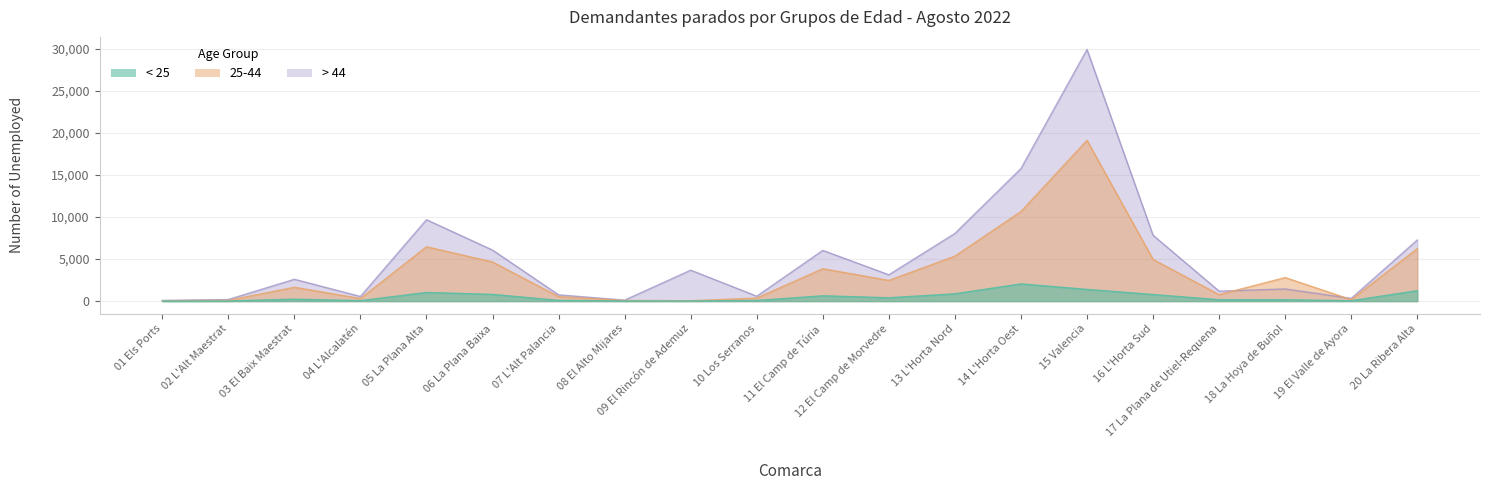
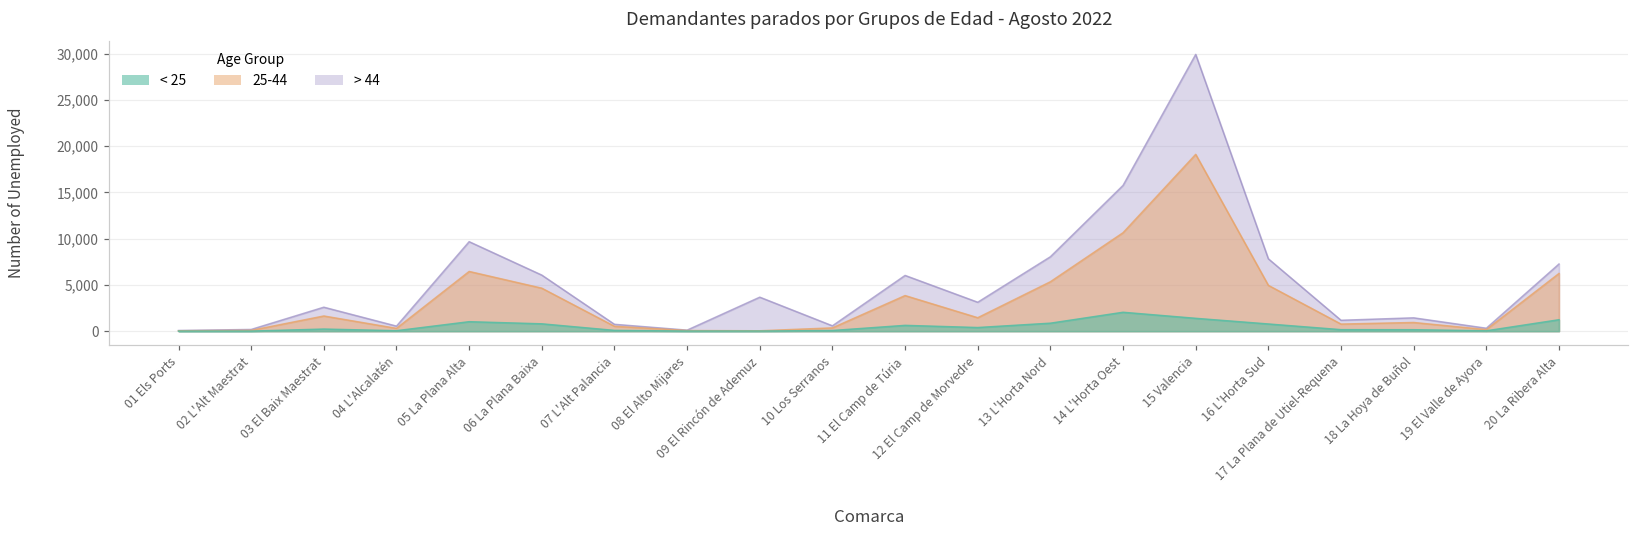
25-44, 12 El Camp de Morvedre: 2,000 -> 1,000
25-44, 18 La Hoya de Buñol: 3,000 -> 1,000
